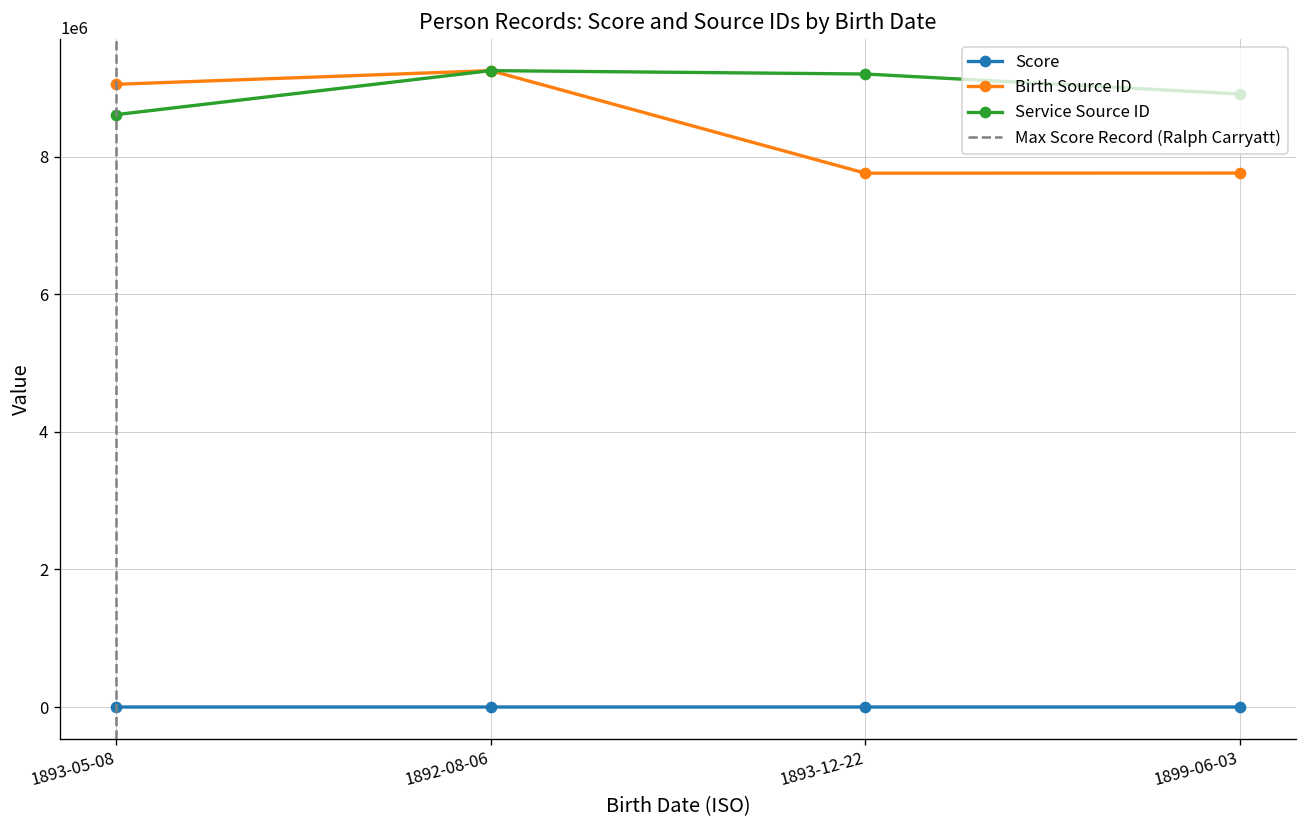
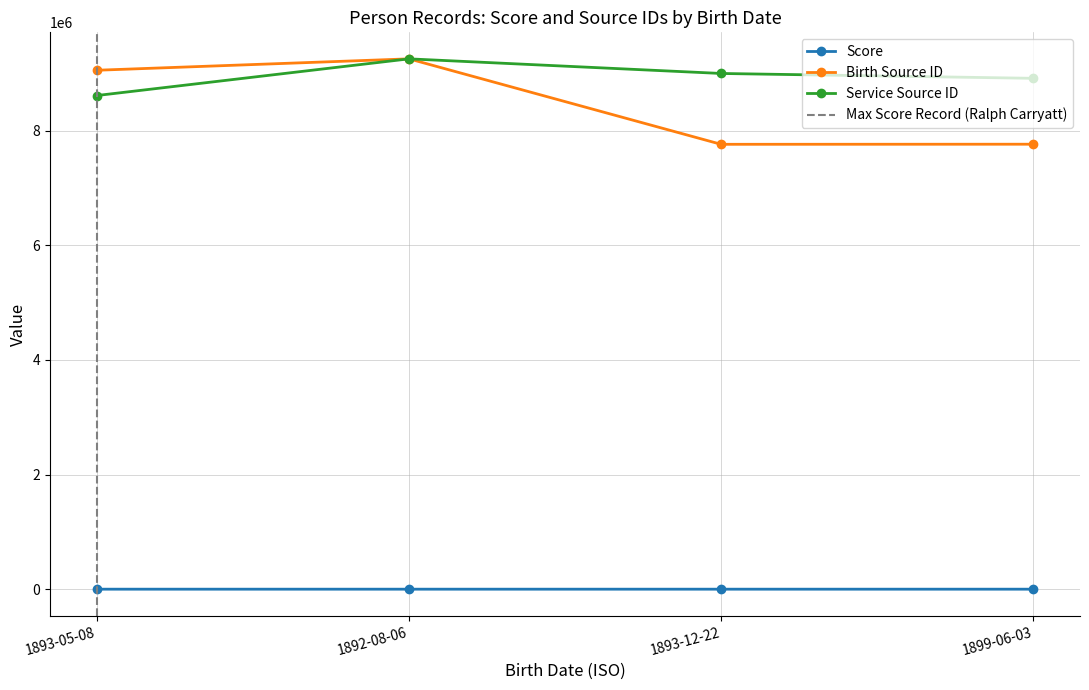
Service Source ID, 1893-12-22: 9200000 -> 9000000
